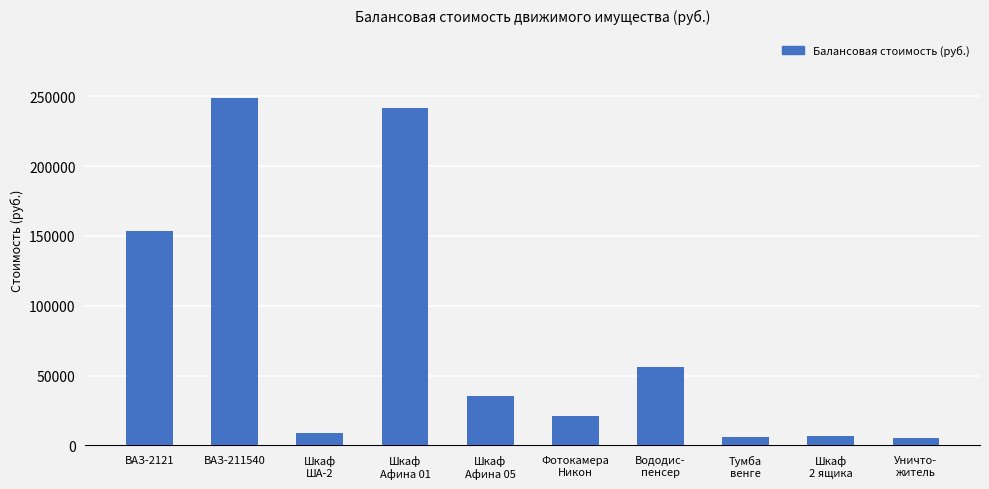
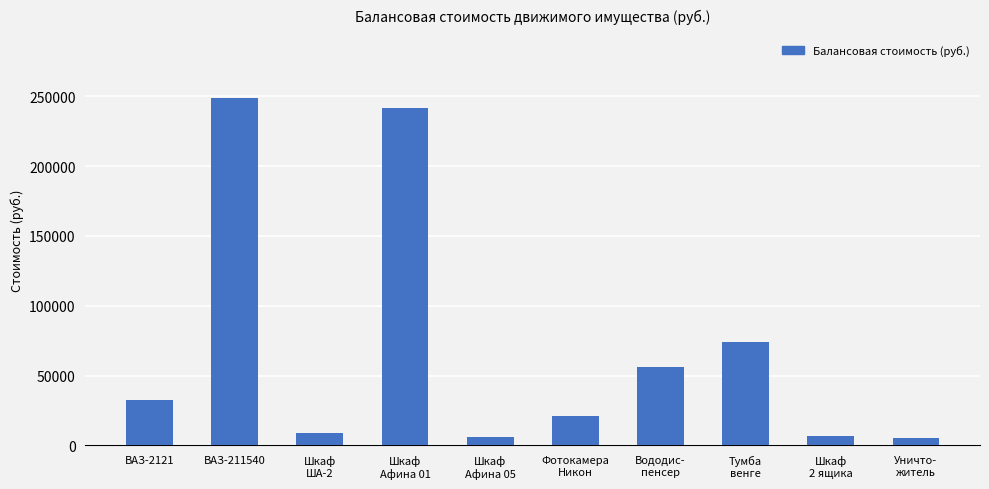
ВАЗ-2121: 154000 -> 33000
Шкаф Афина 05: 36000 -> 6000
Тумба венге: 6000 -> 74000
